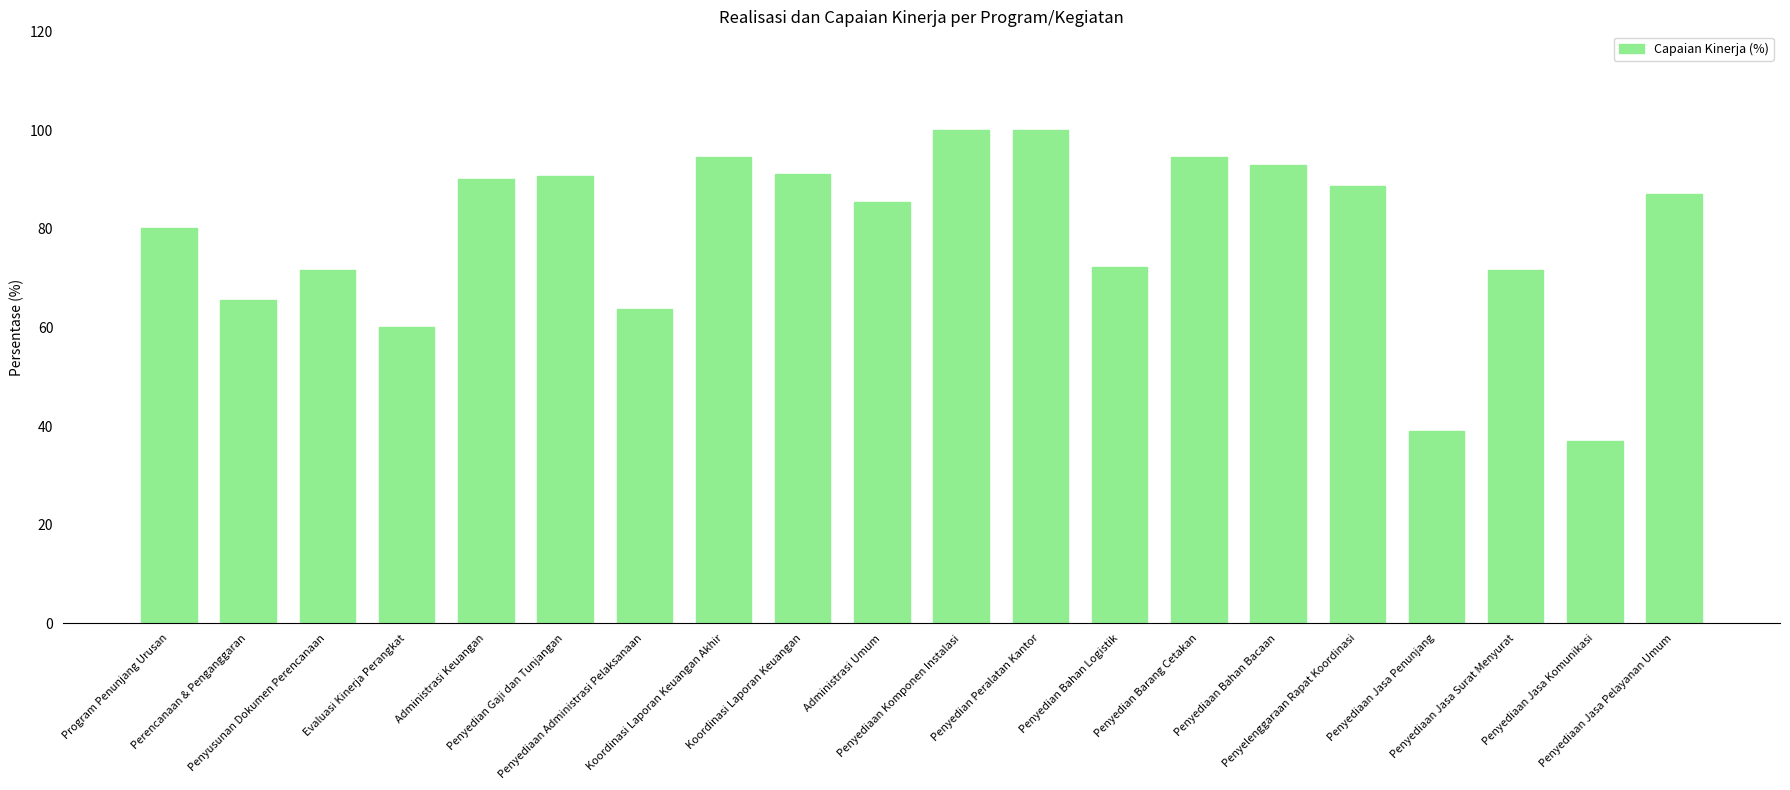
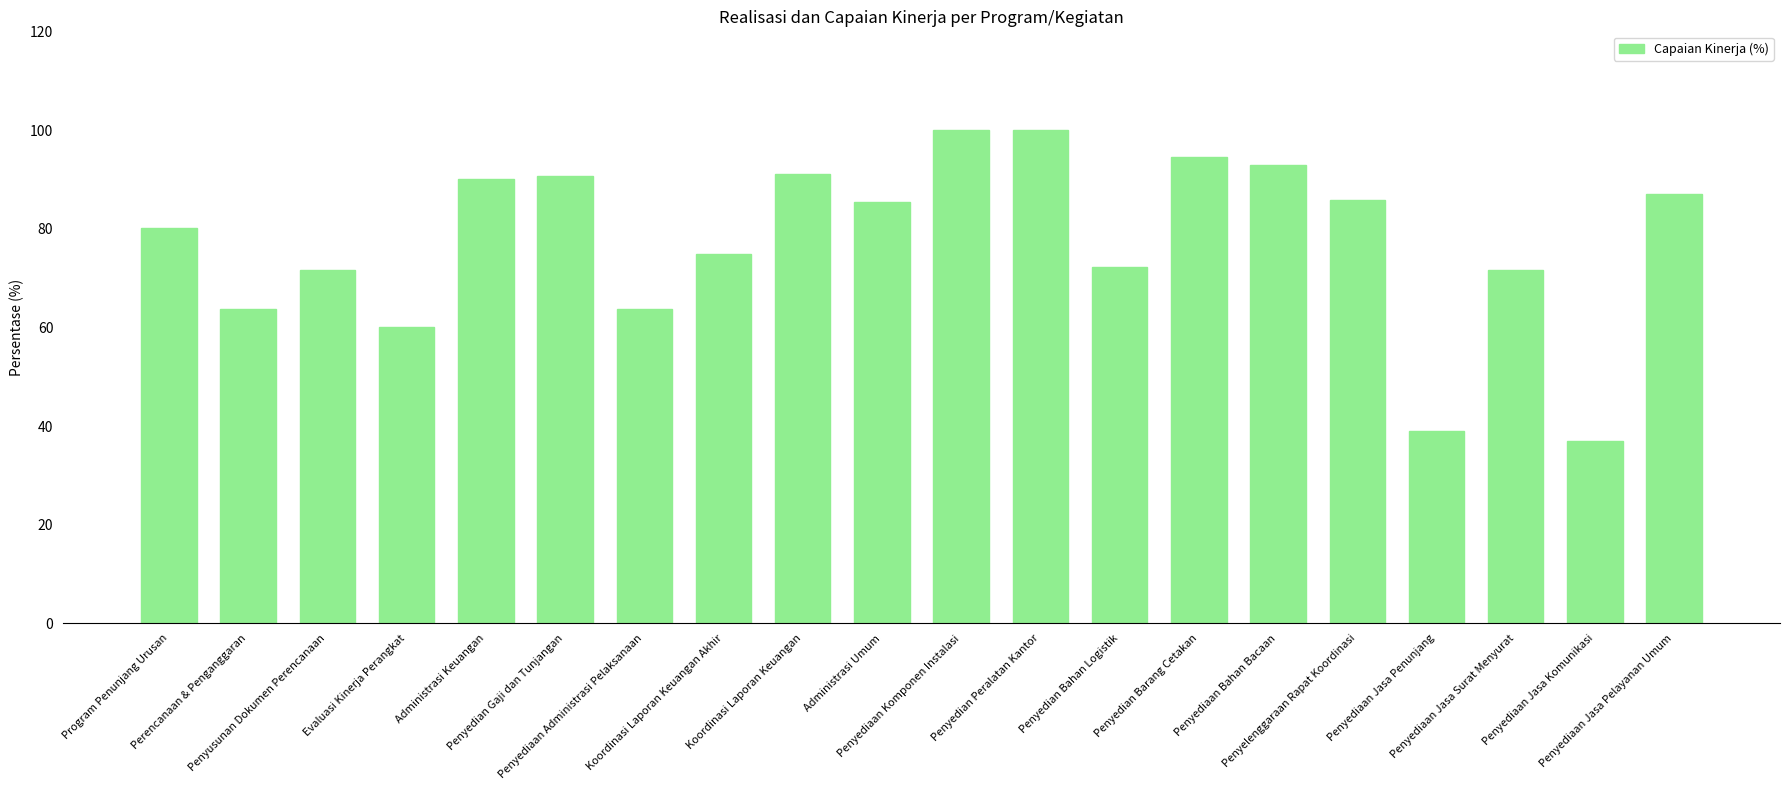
Perencanaan & Penganggaran: 66 -> 64
Koordinasi Laporan Keuangan Akhir: 95 -> 75
Penyelenggaraan Rapat Koordinasi: 89 -> 86
